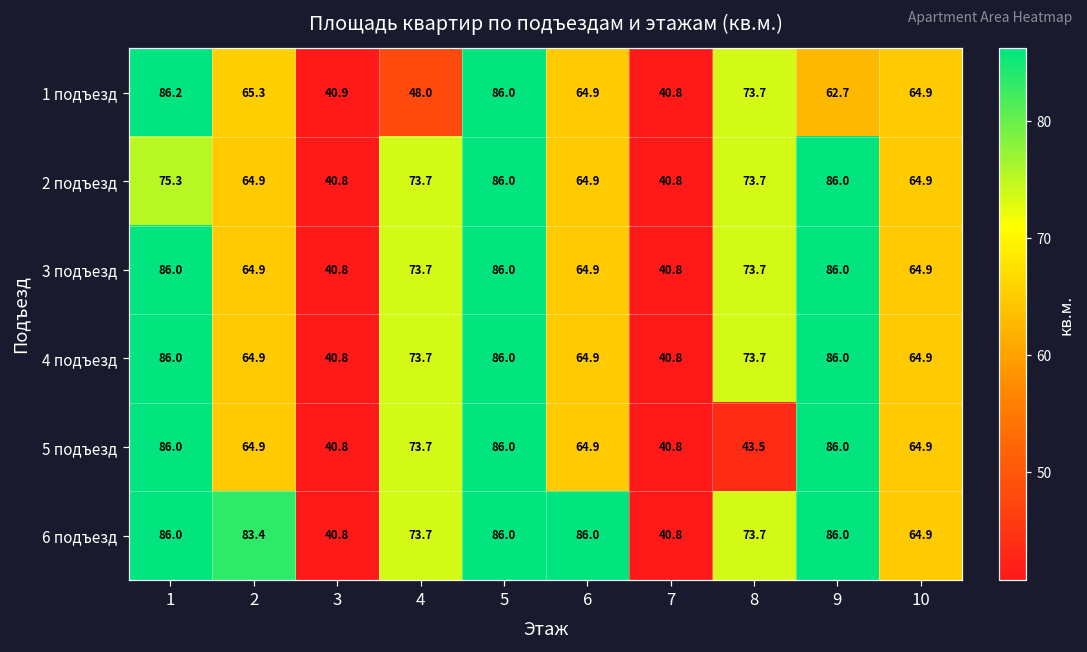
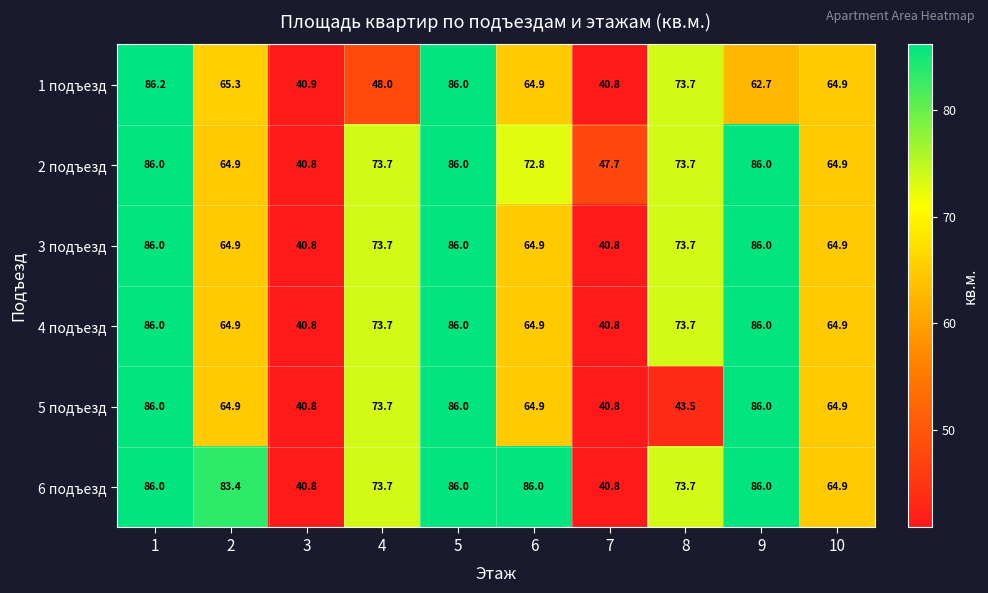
2 подъезд, 1: 75.3 -> 86.0
2 подъезд, 6: 64.9 -> 72.8
2 подъезд, 7: 40.8 -> 47.7
